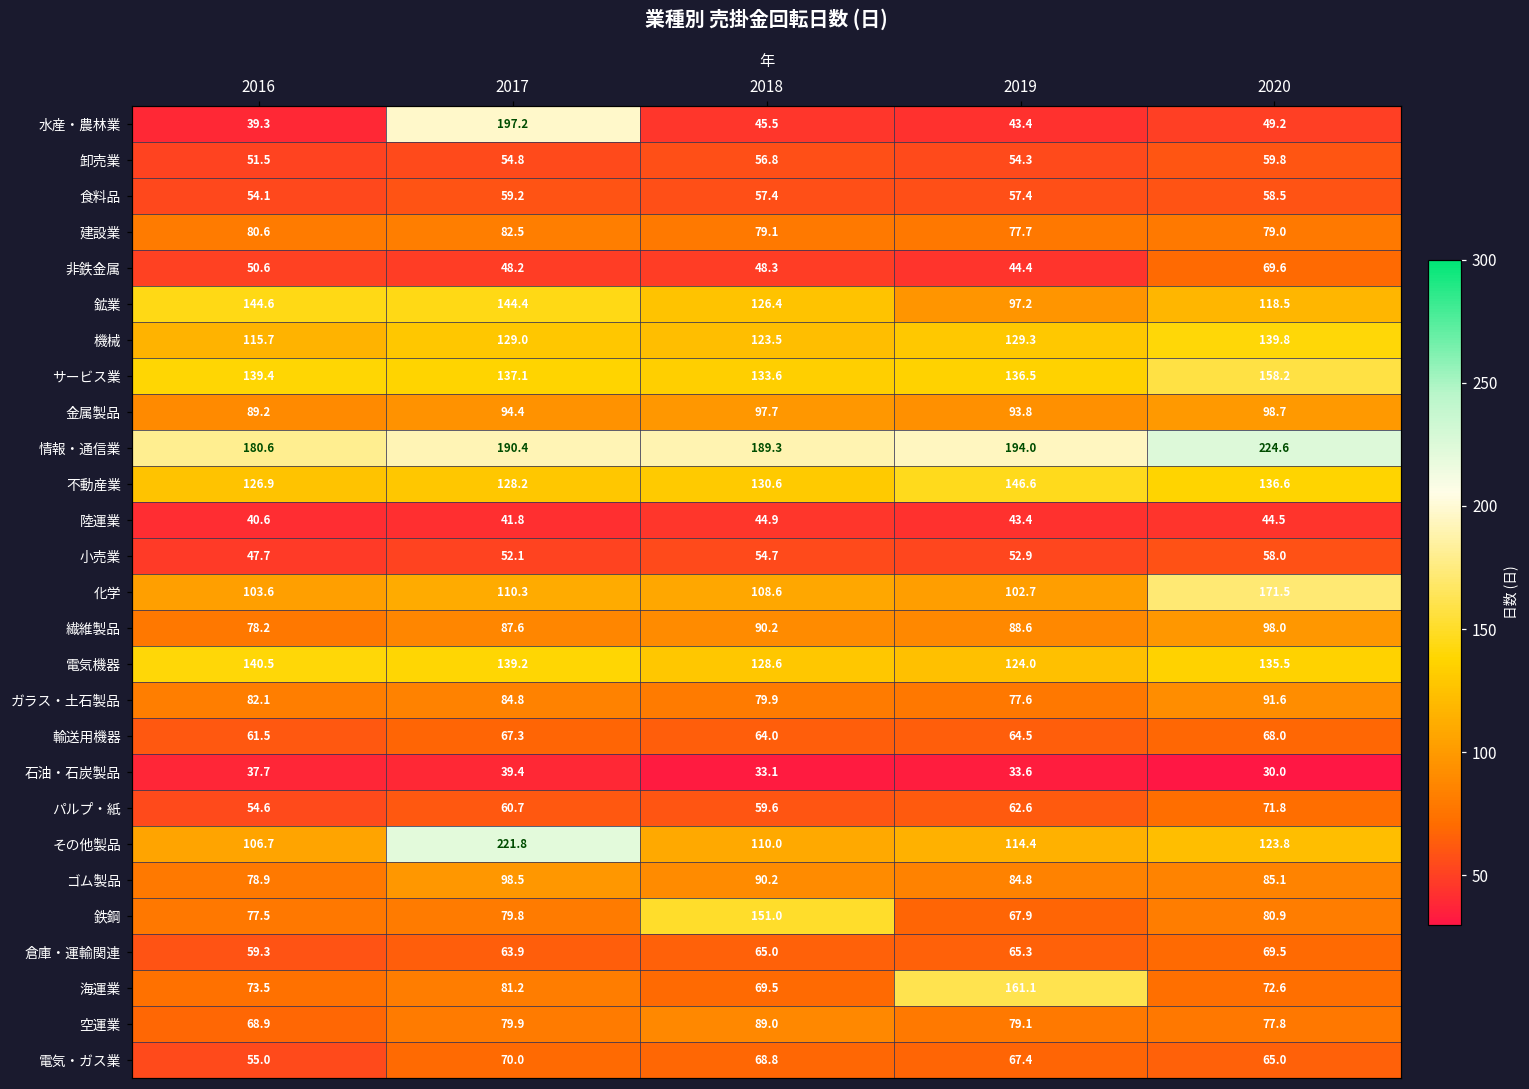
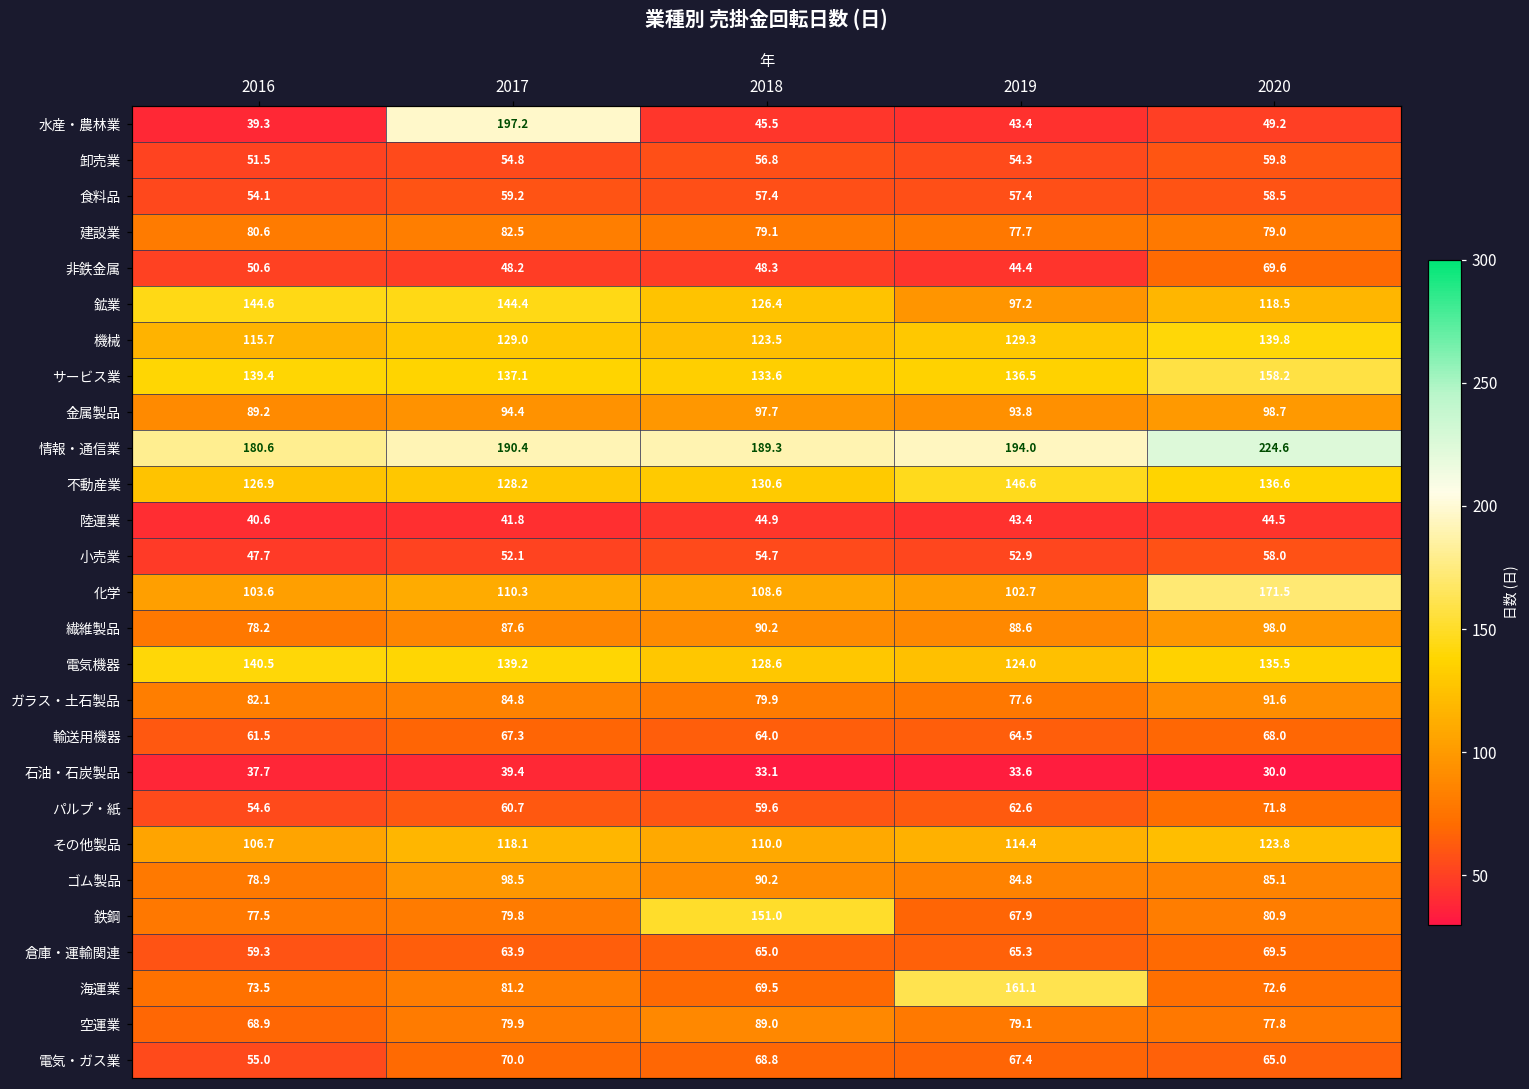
その他製品, 2017: 221.8 -> 118.1
